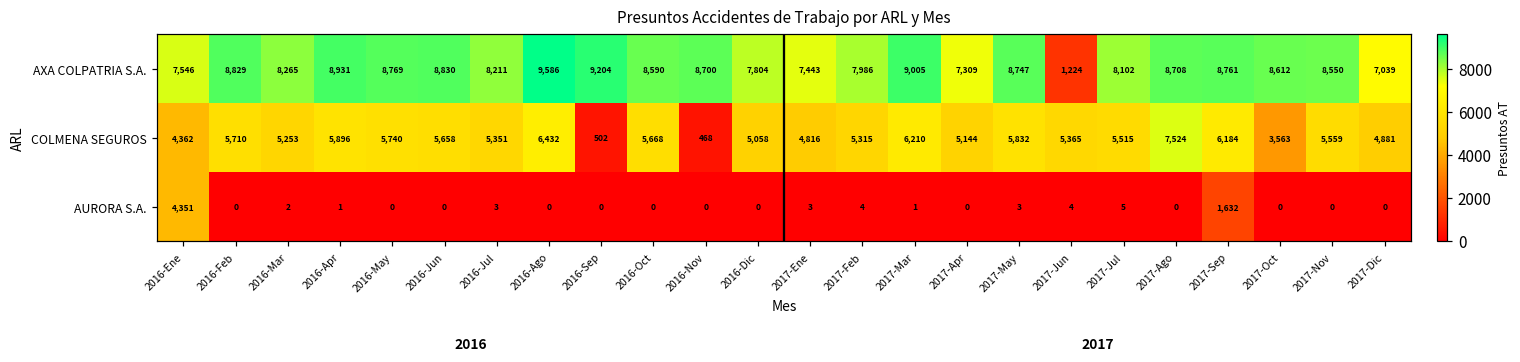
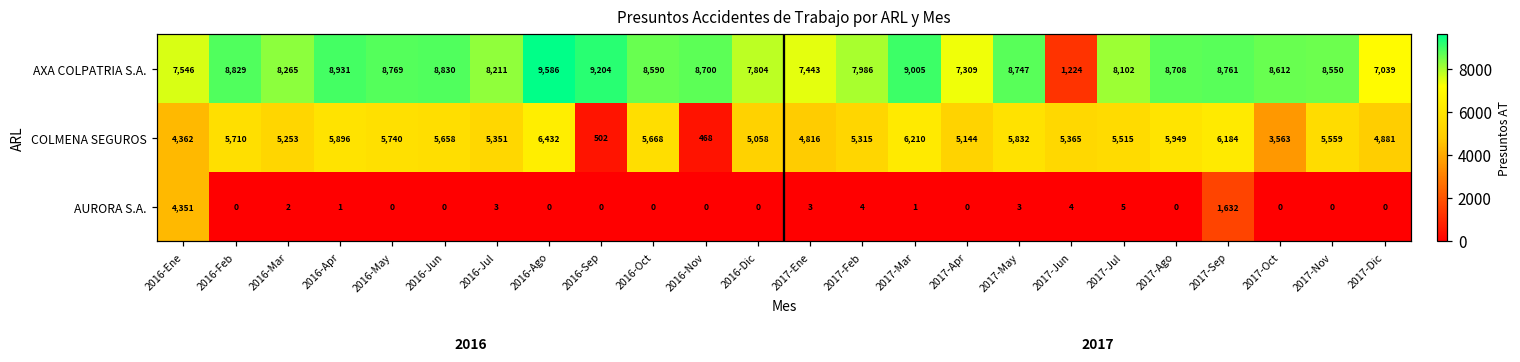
COLMENA SEGUROS, 2017-Ago: 7,524 -> 5,949
